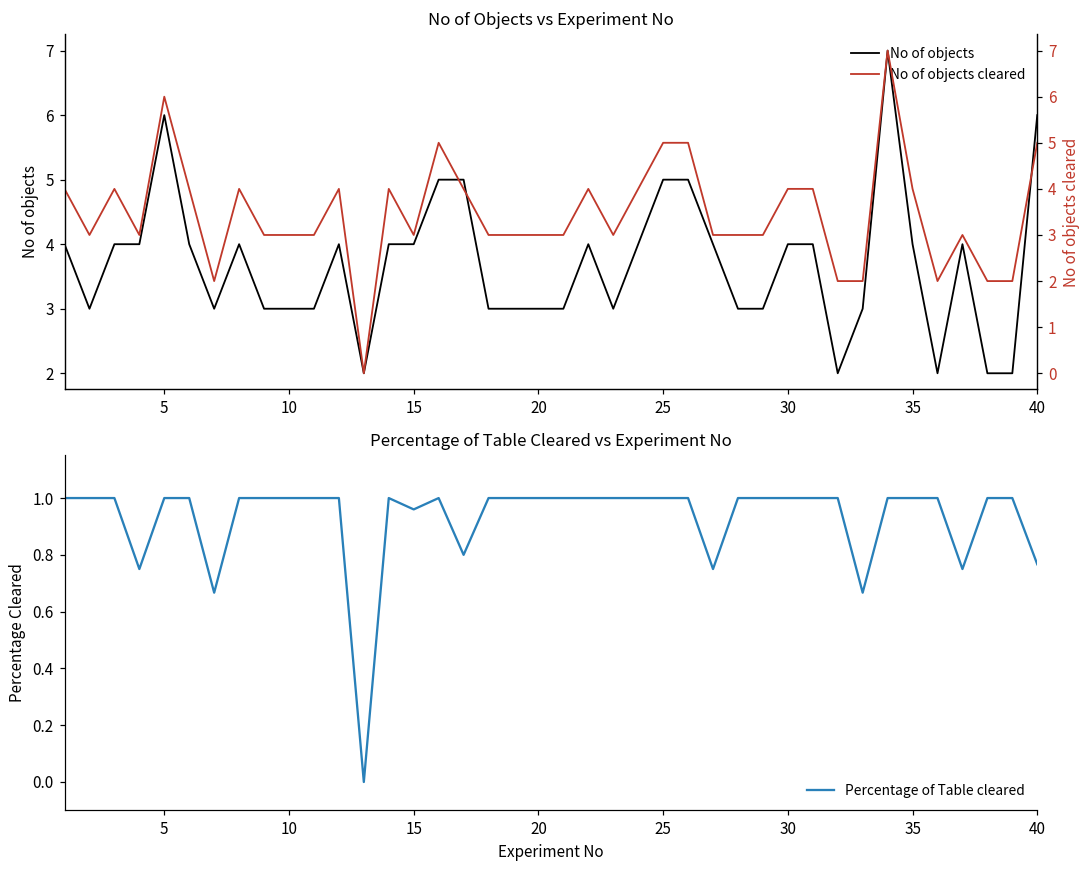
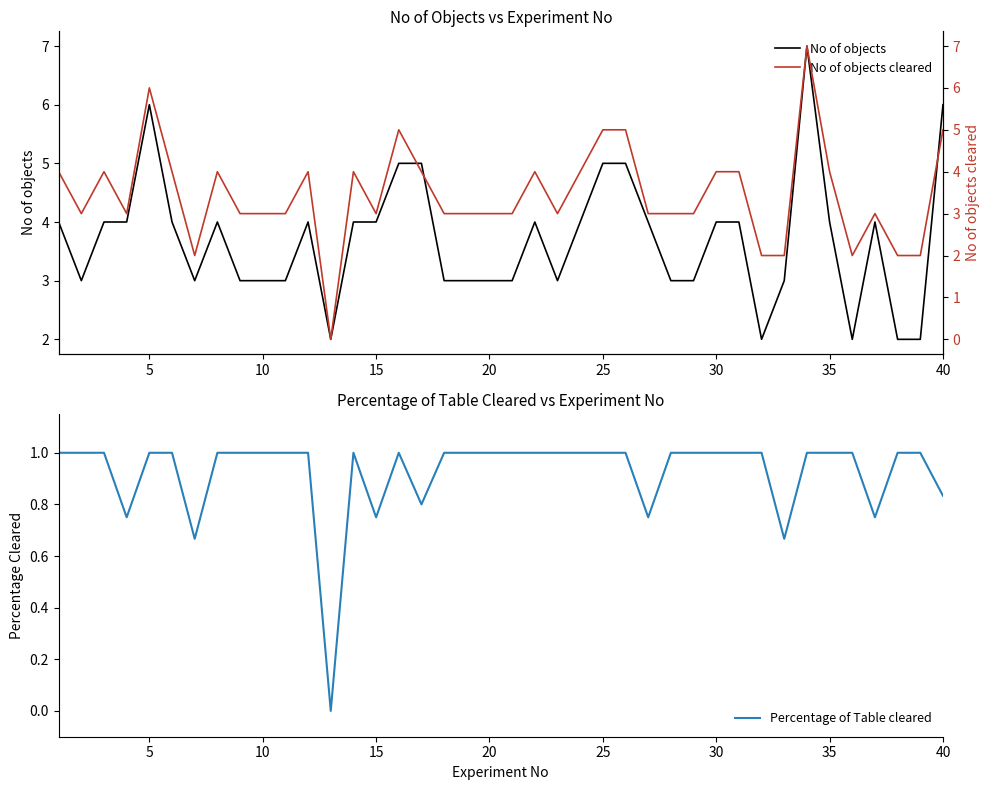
Percentage of Table Cleared vs Experiment No, 15: 0.96 -> 0.75
Percentage of Table Cleared vs Experiment No, 40: 0.77 -> 0.83
